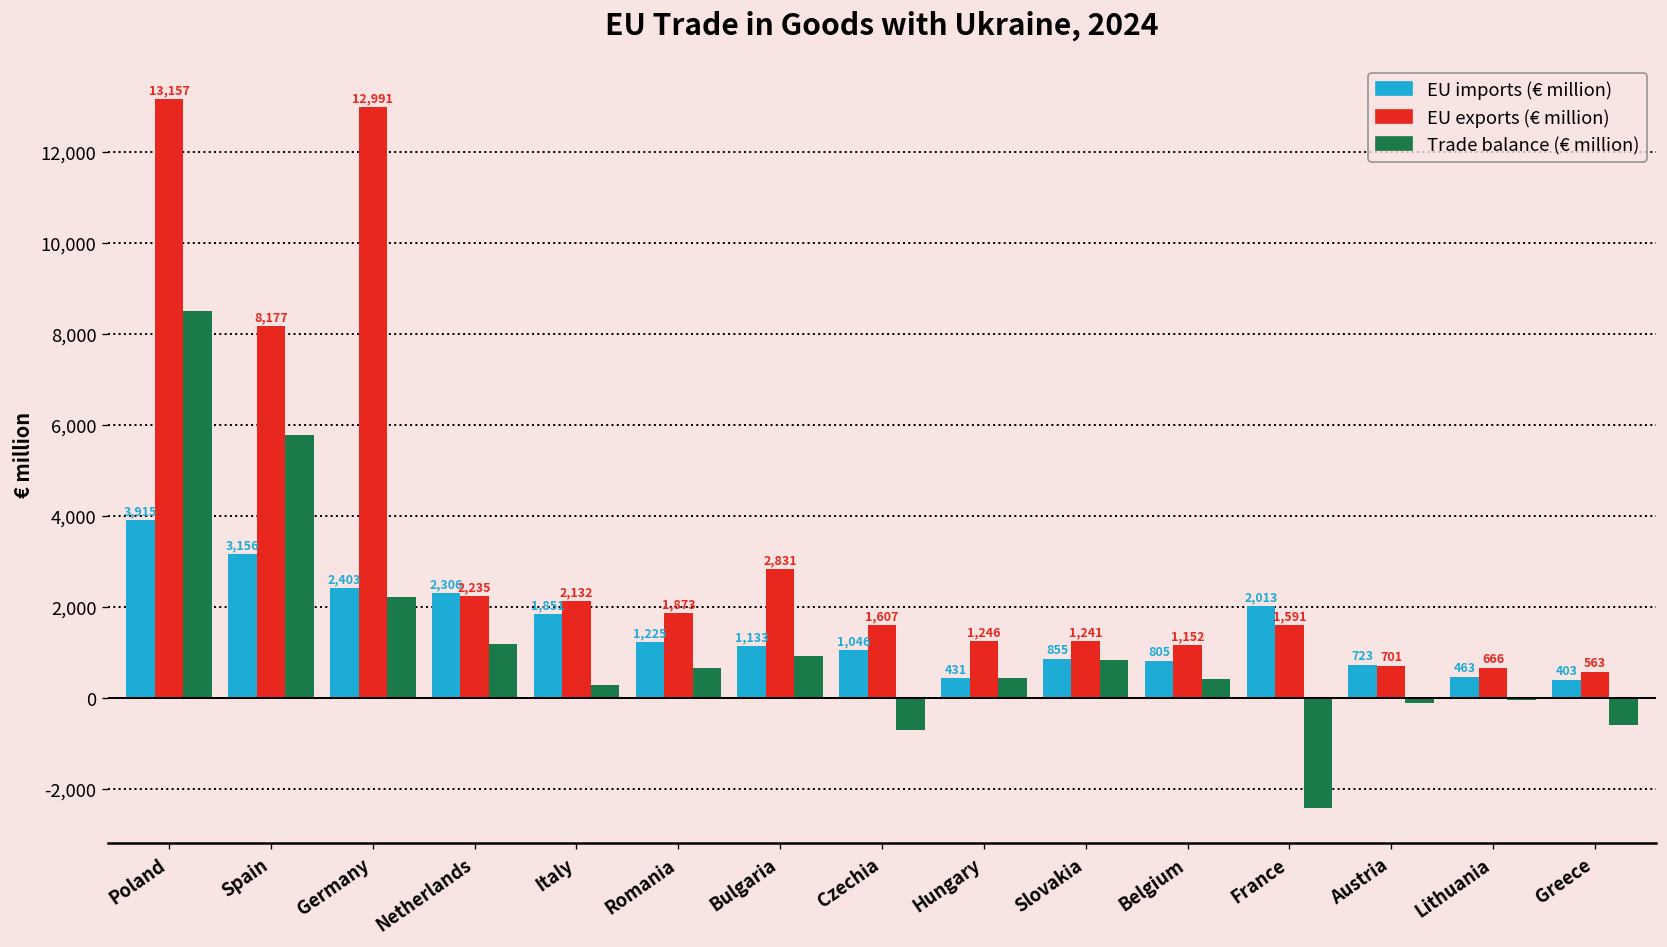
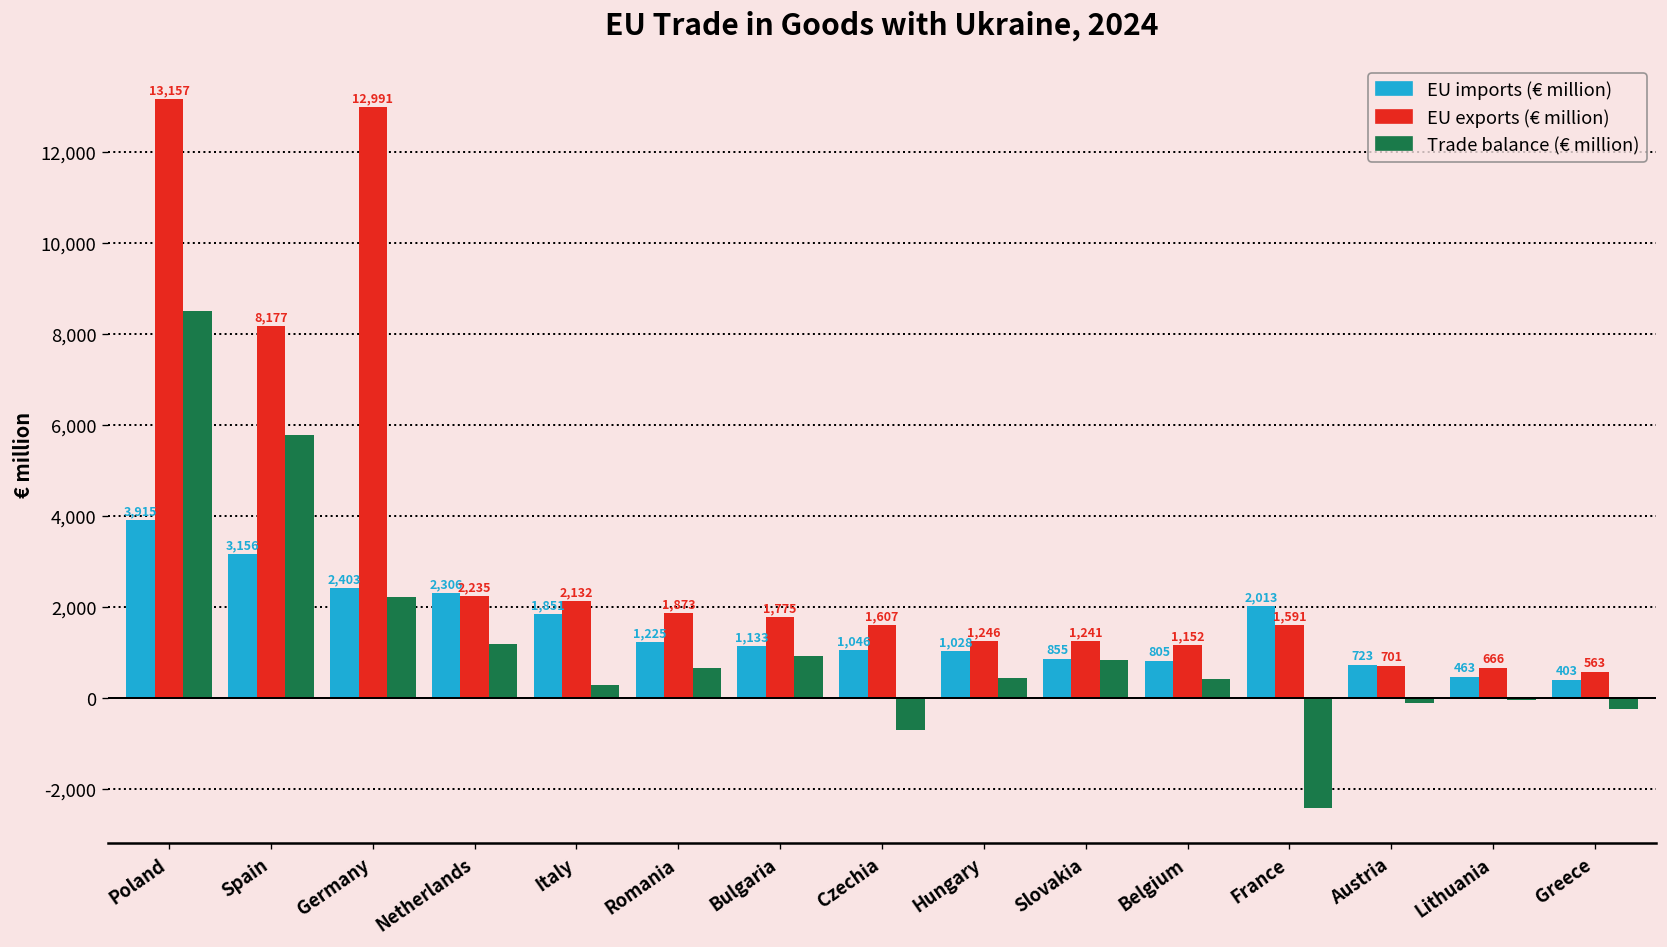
EU exports (€ million), Bulgaria: 2,831 -> 1,775
EU imports (€ million), Hungary: 431 -> 1,028
Trade balance (€ million), Greece: -600 -> -200
